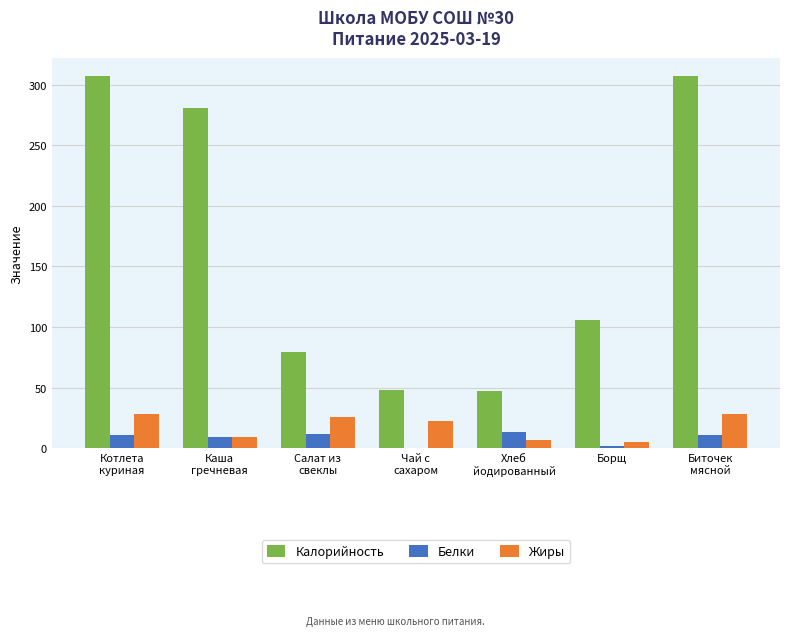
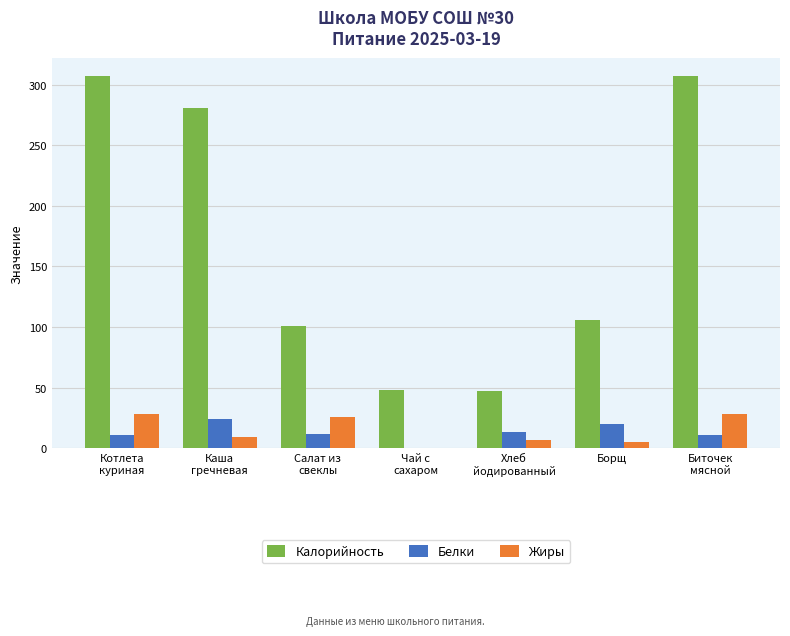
Белки, Каша гречневая: 9 -> 24
Калорийность, Салат из свеклы: 80 -> 101
Жиры, Чай с сахаром: 22 -> 0
Белки, Борщ: 2 -> 20
